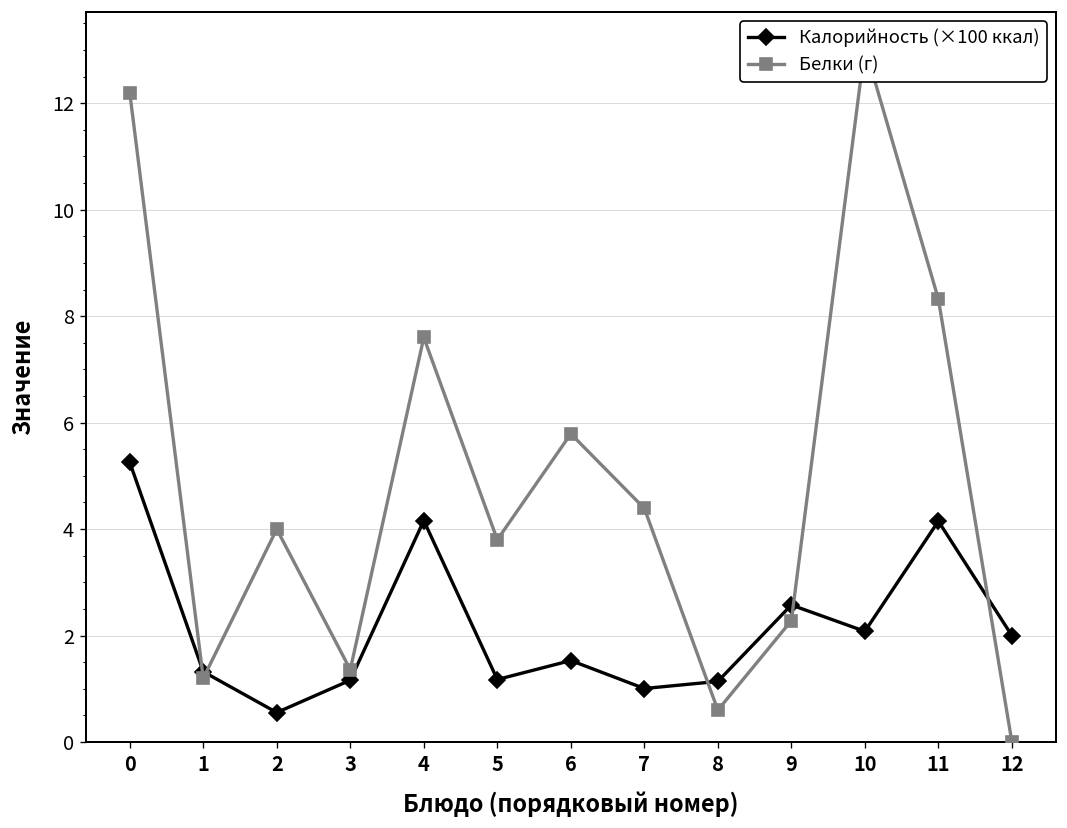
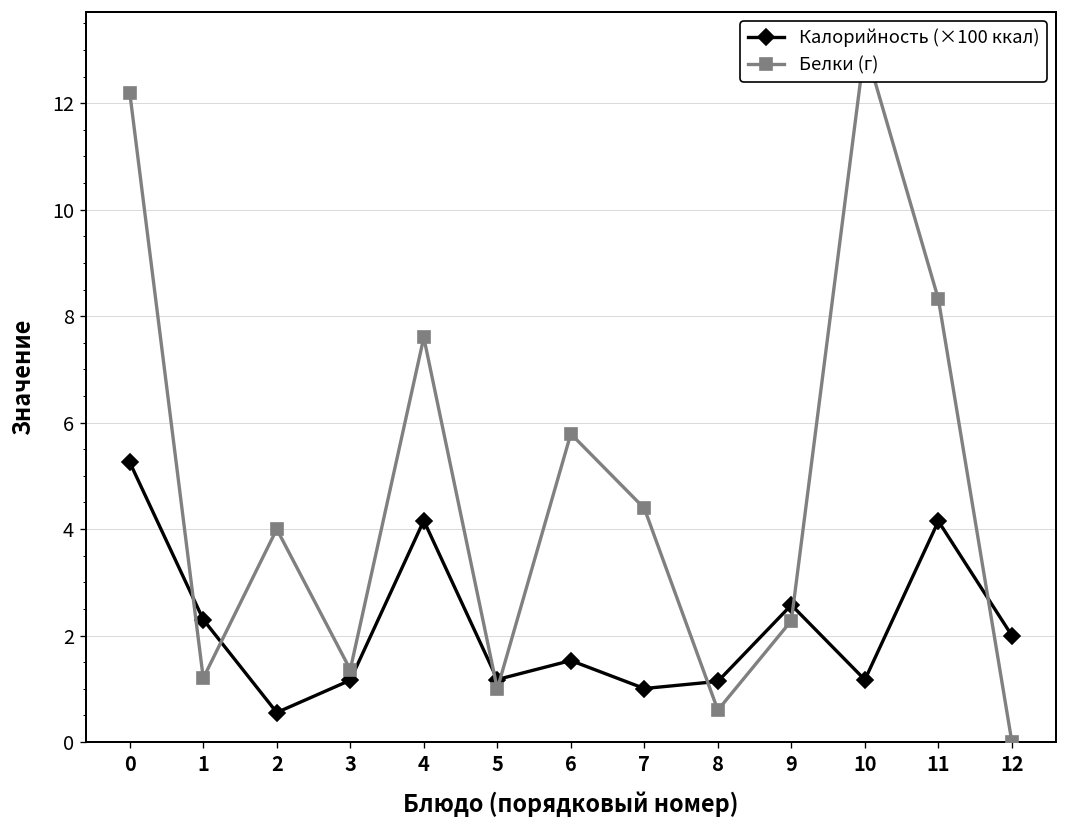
Калорийность (×100 ккал), 1: 1.3 -> 2.3
Белки (г), 5: 3.8 -> 1.0
Калорийность (×100 ккал), 10: 2.1 -> 1.2
